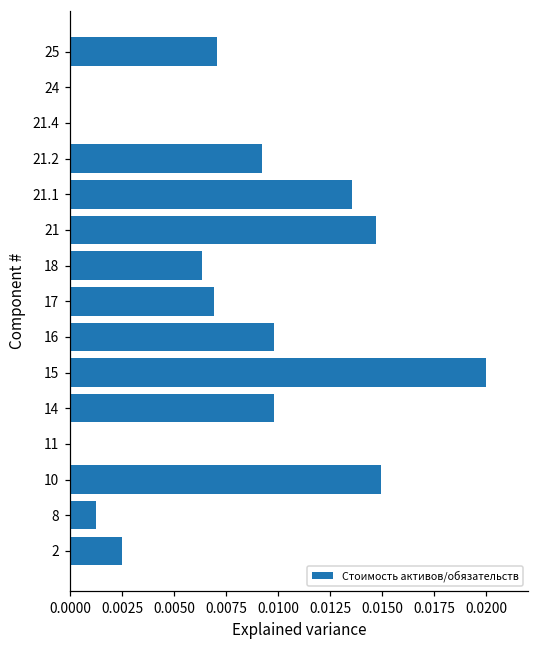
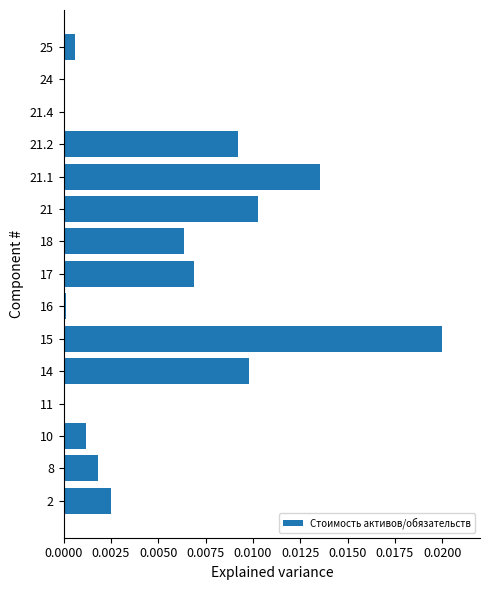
25: 0.0071 -> 0.0006
21: 0.0147 -> 0.0103
16: 0.0098 -> 0.0001
10: 0.0149 -> 0.0012
8: 0.0013 -> 0.0018
